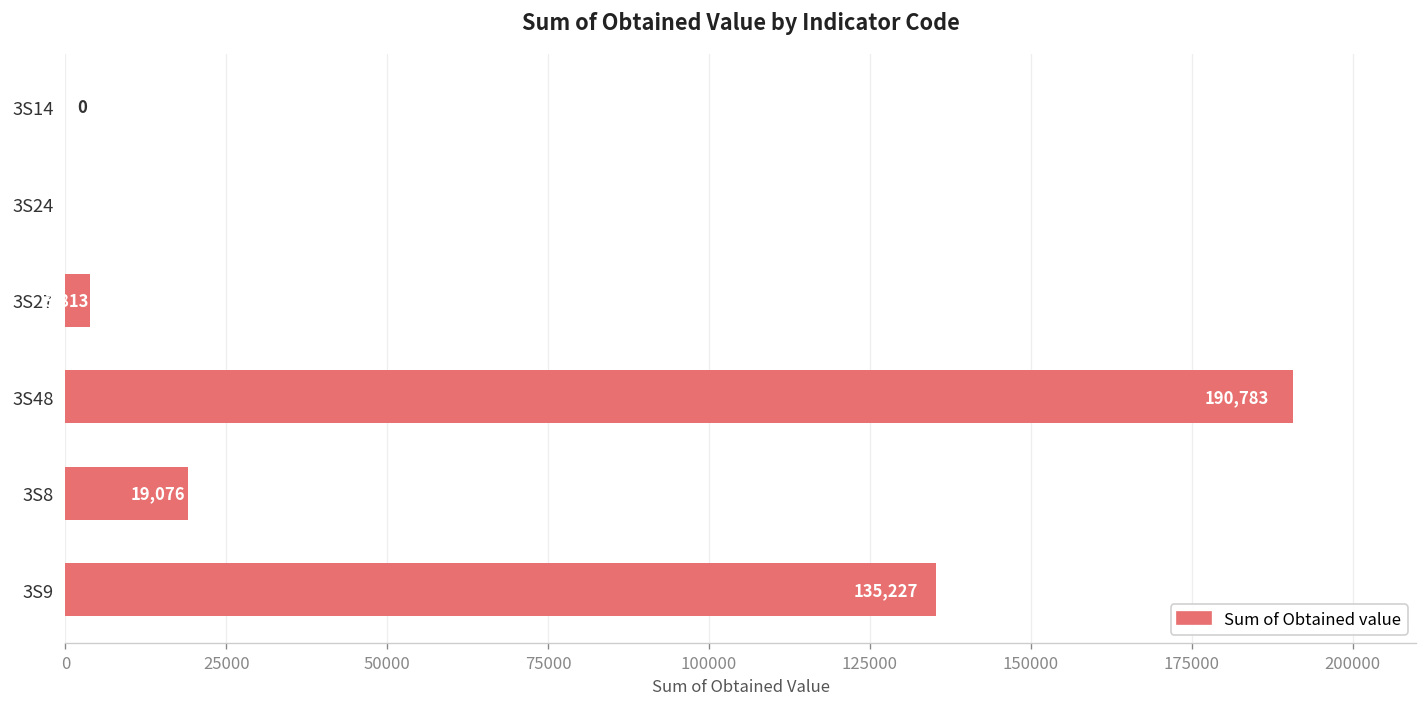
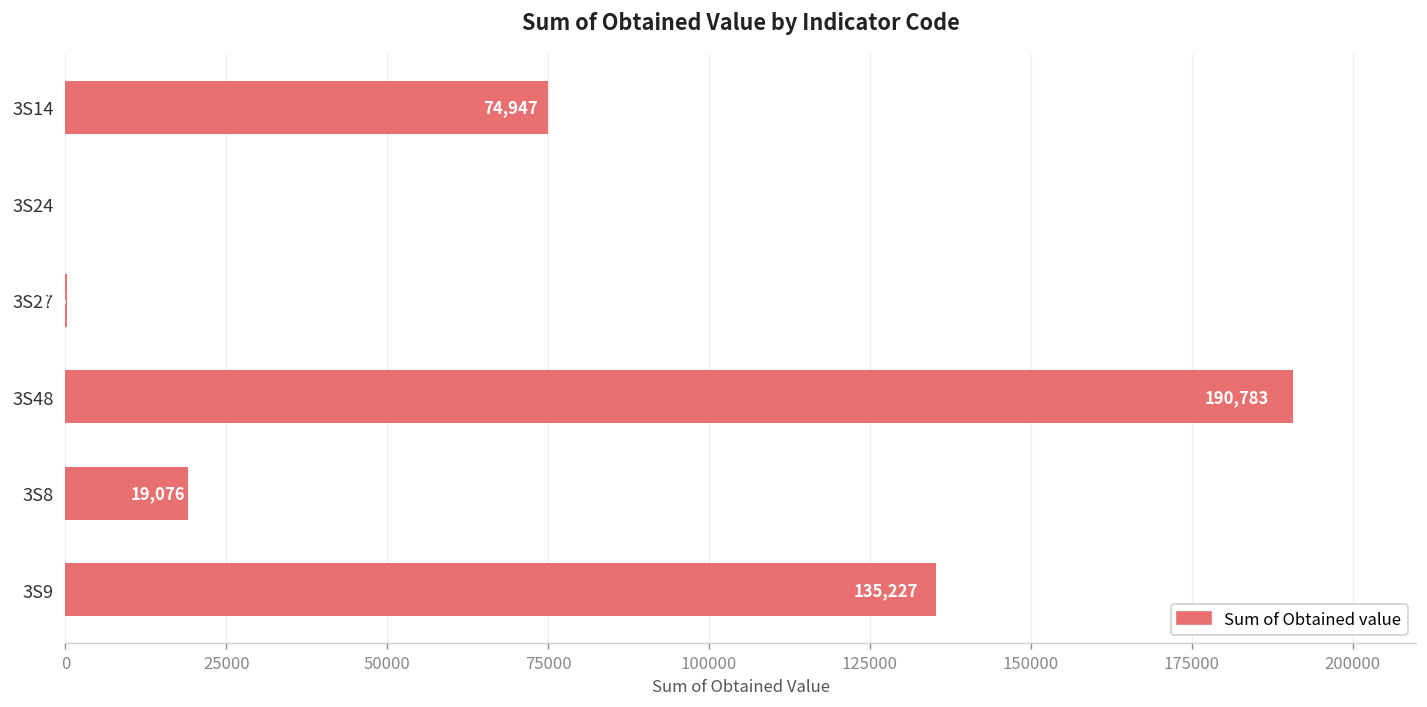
3S14: 0 -> 74,947
3S27: 4000 -> 0
